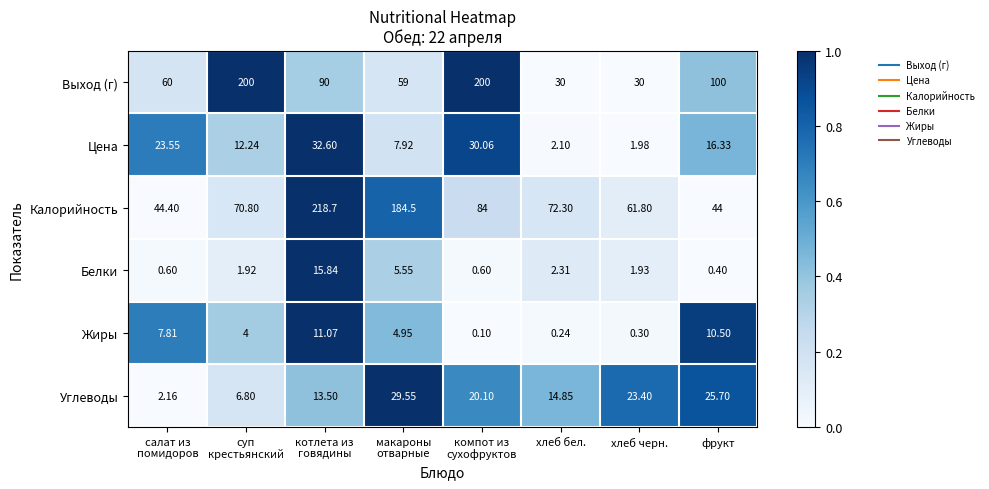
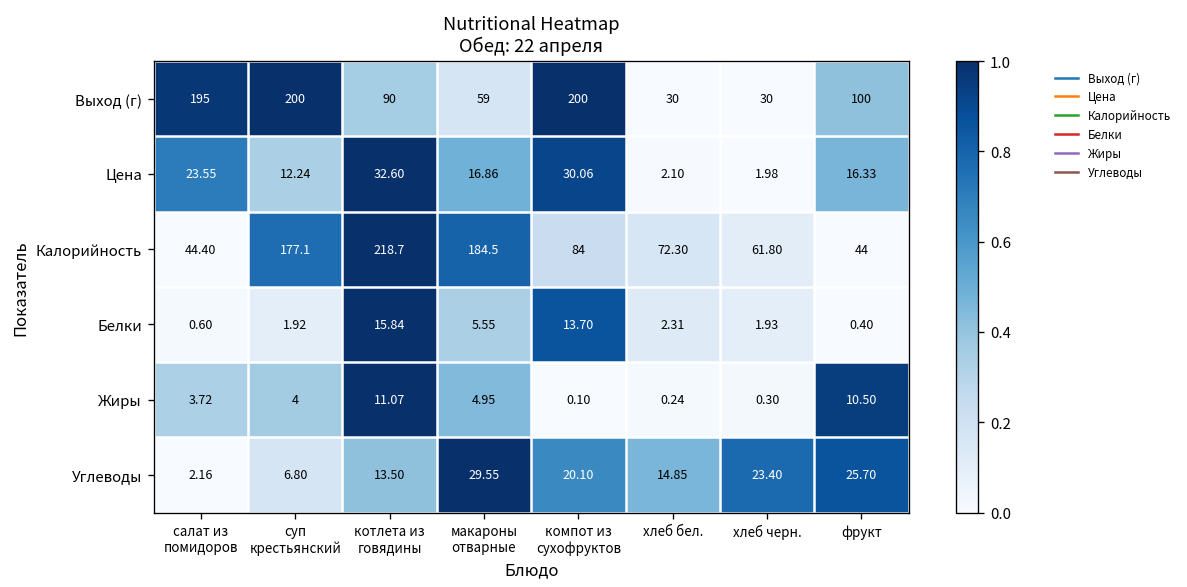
Выход (г), салат из помидоров: 60 -> 195
Цена, макароны отварные: 7.92 -> 16.86
Калорийность, суп крестьянский: 70.80 -> 177.1
Белки, компот из сухофруктов: 0.60 -> 13.70
Жиры, салат из помидоров: 7.81 -> 3.72
